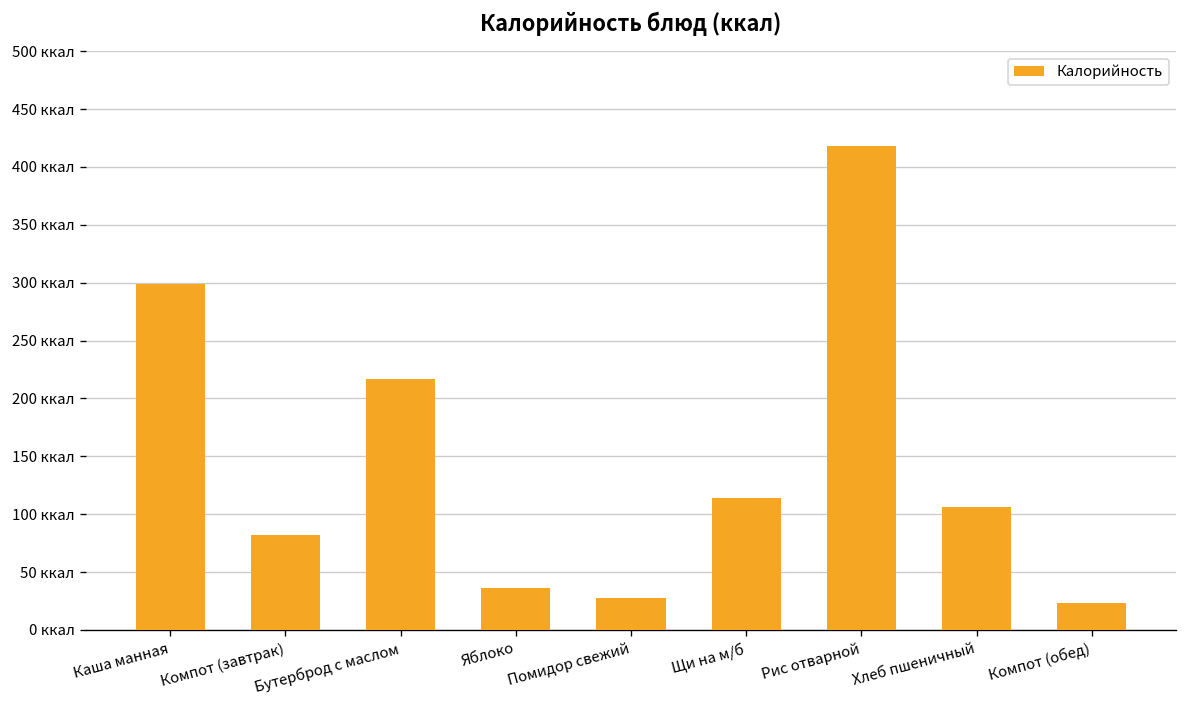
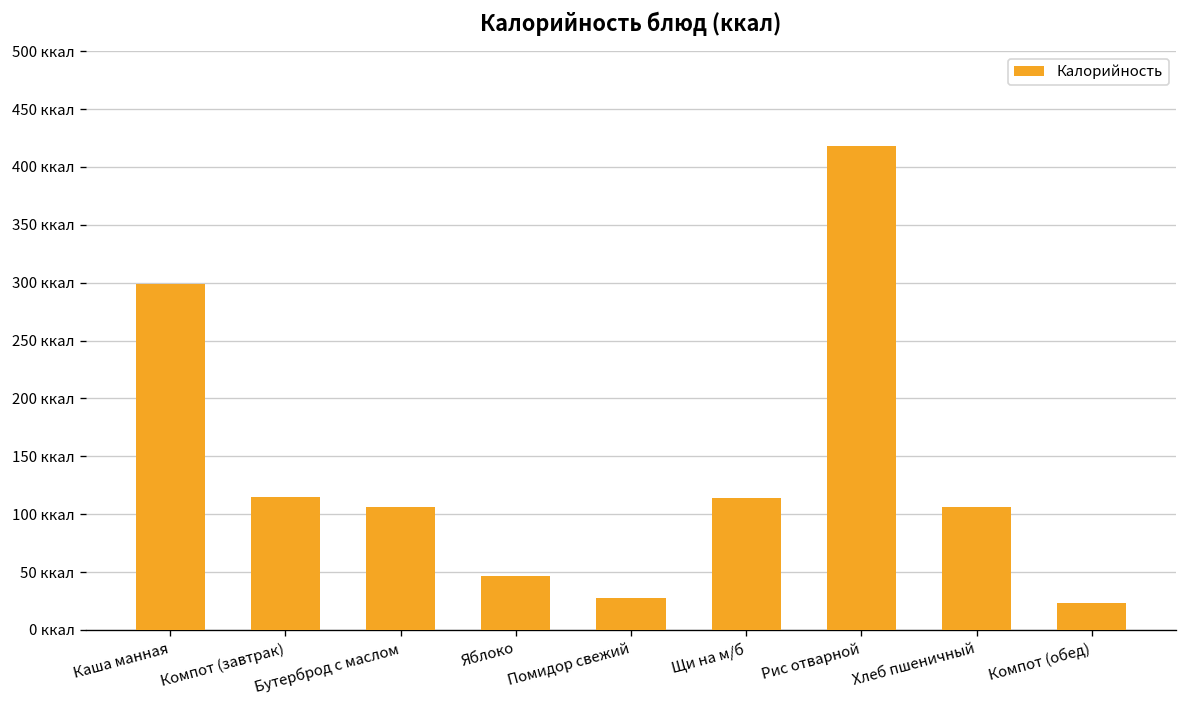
Компот (завтрак): 80 ккал -> 120 ккал
Бутерброд с маслом: 220 ккал -> 110 ккал
Яблоко: 40 ккал -> 50 ккал
